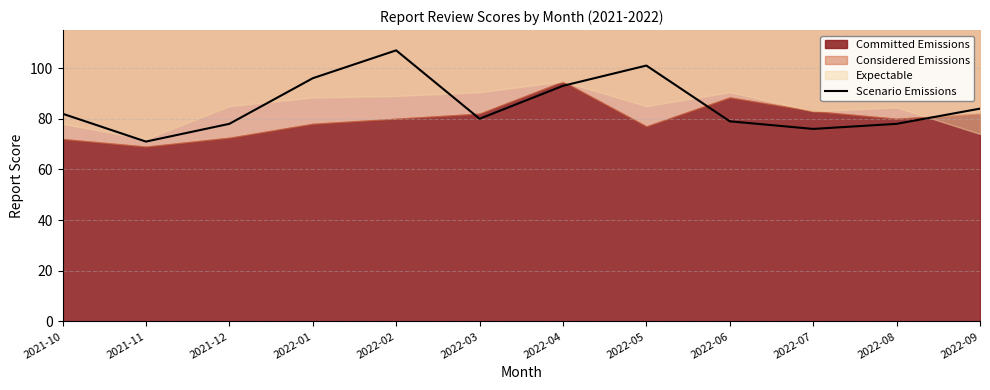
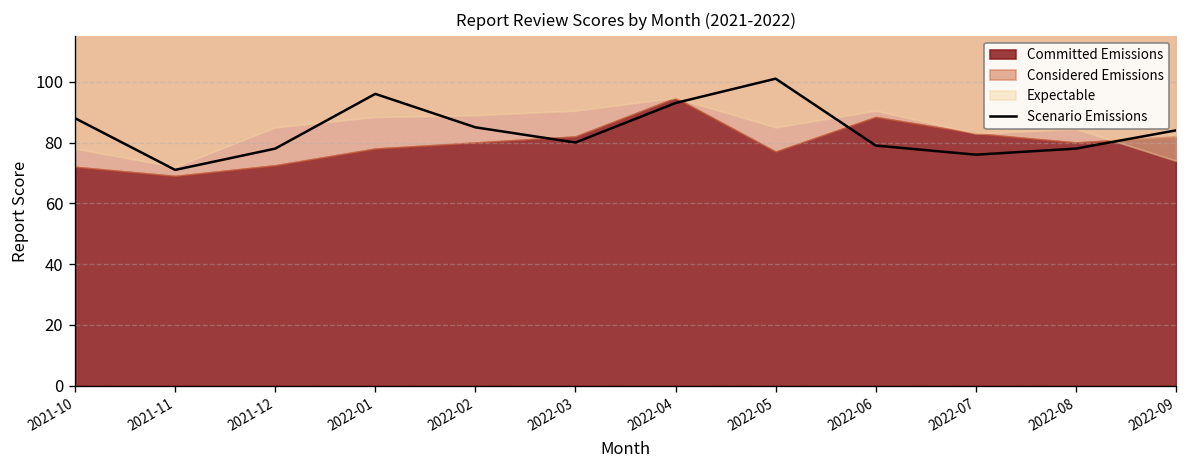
Scenario Emissions, 2021-10: 82 -> 88
Scenario Emissions, 2022-02: 107 -> 85
